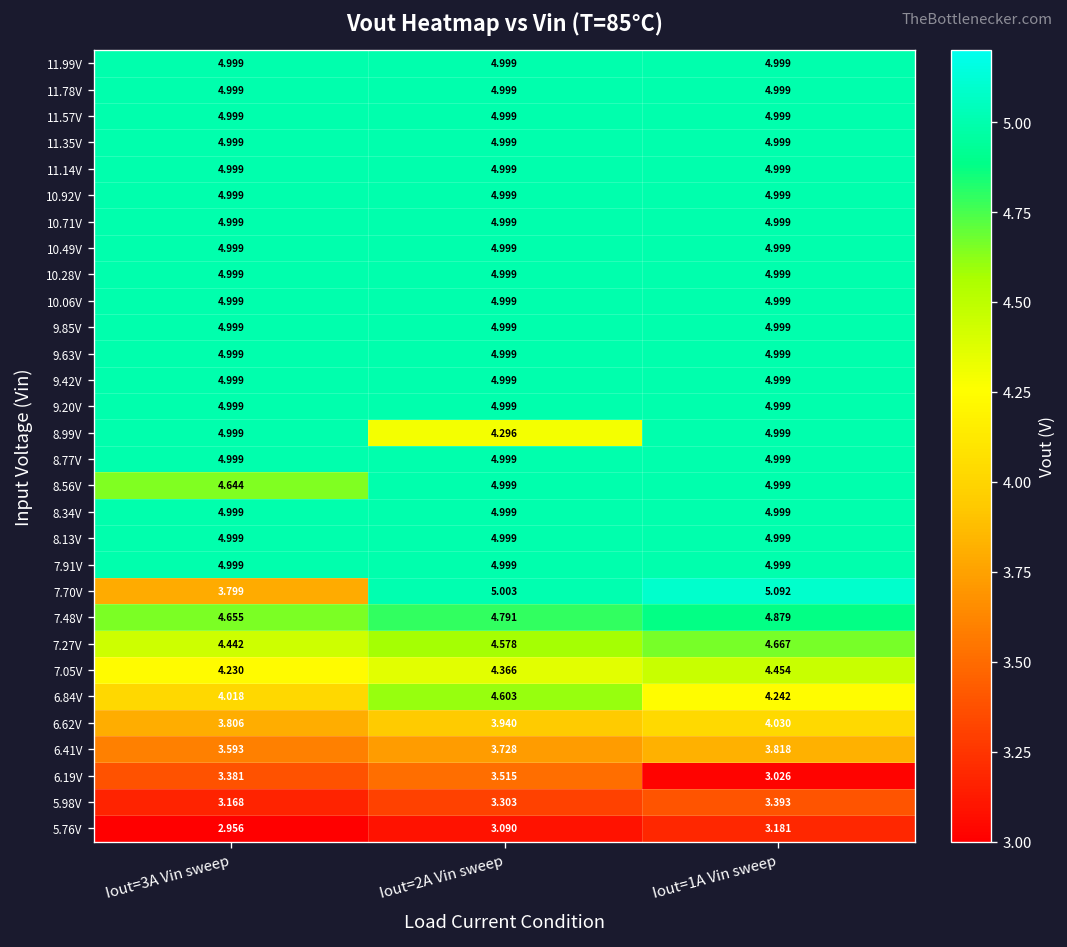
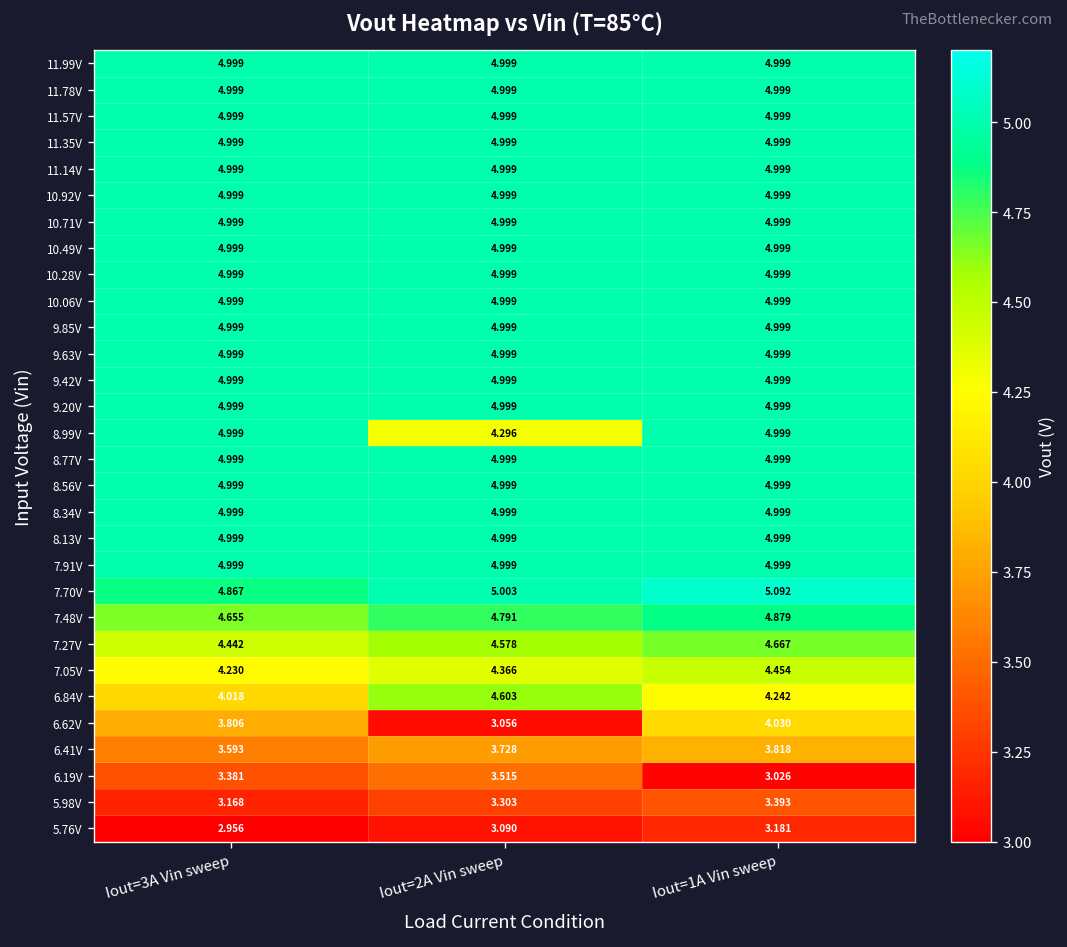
8.56V, Iout=3A Vin sweep: 4.644 -> 4.999
7.70V, Iout=3A Vin sweep: 3.799 -> 4.867
6.62V, Iout=2A Vin sweep: 3.940 -> 3.056
